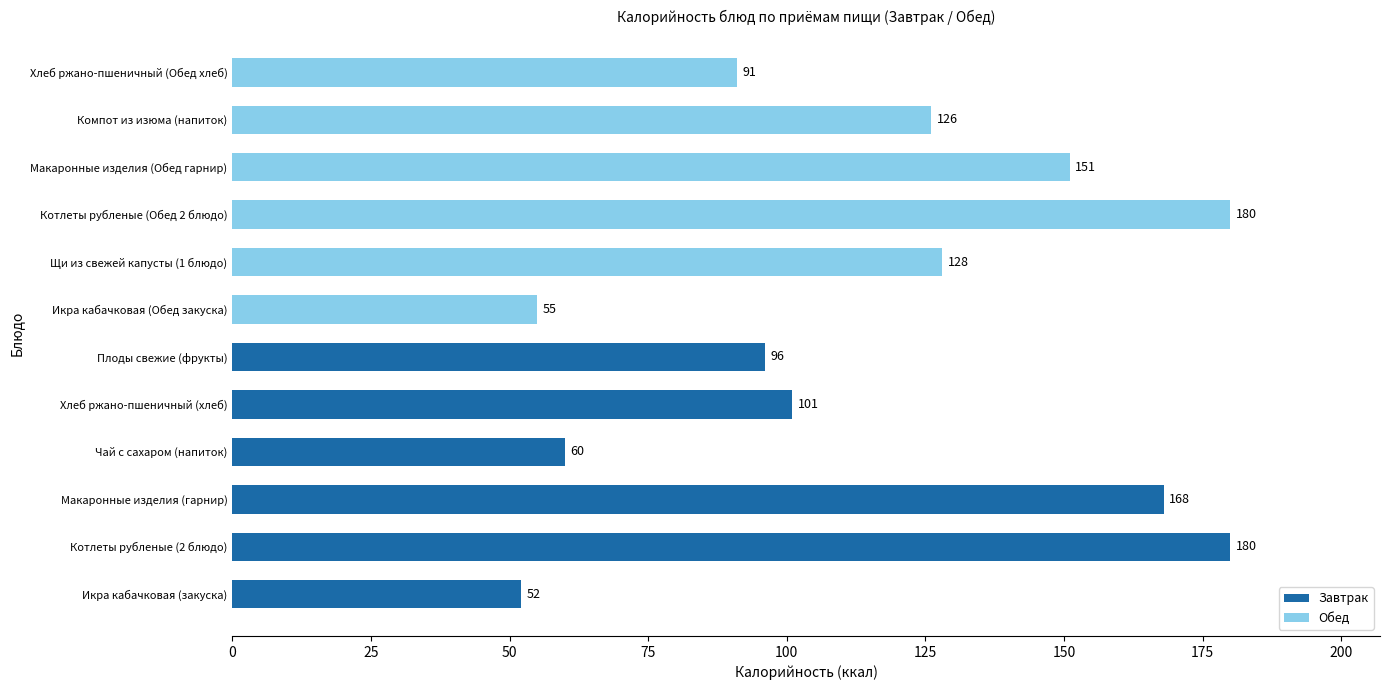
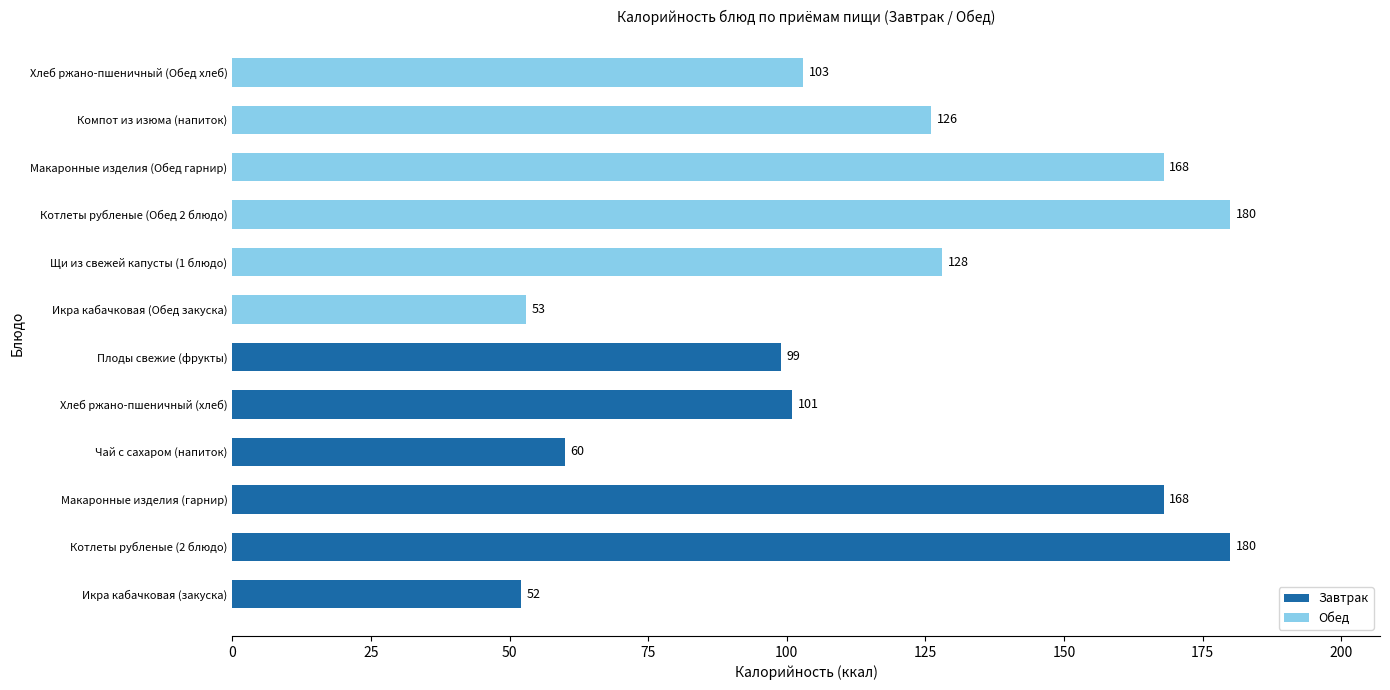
Хлеб ржано-пшеничный (Обед хлеб): 91 -> 103
Макаронные изделия (Обед гарнир): 151 -> 168
Икра кабачковая (Обед закуска): 55 -> 53
Плоды свежие (фрукты): 96 -> 99
